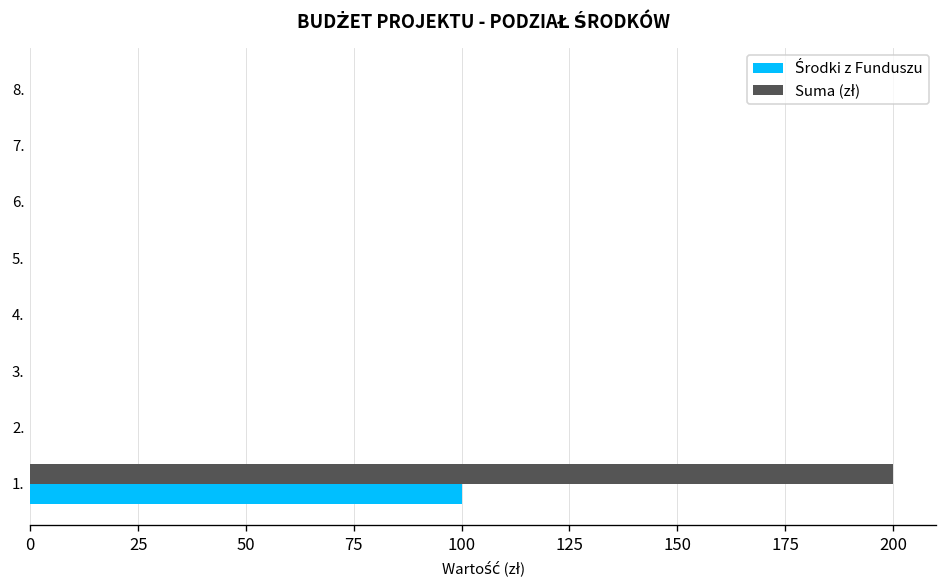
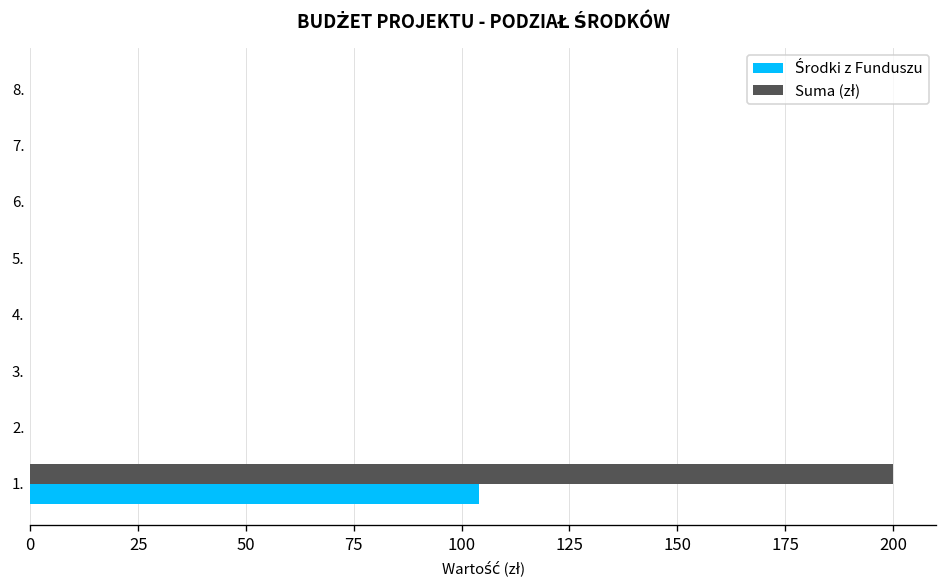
Środki z Funduszu, 1.: 100 -> 104
